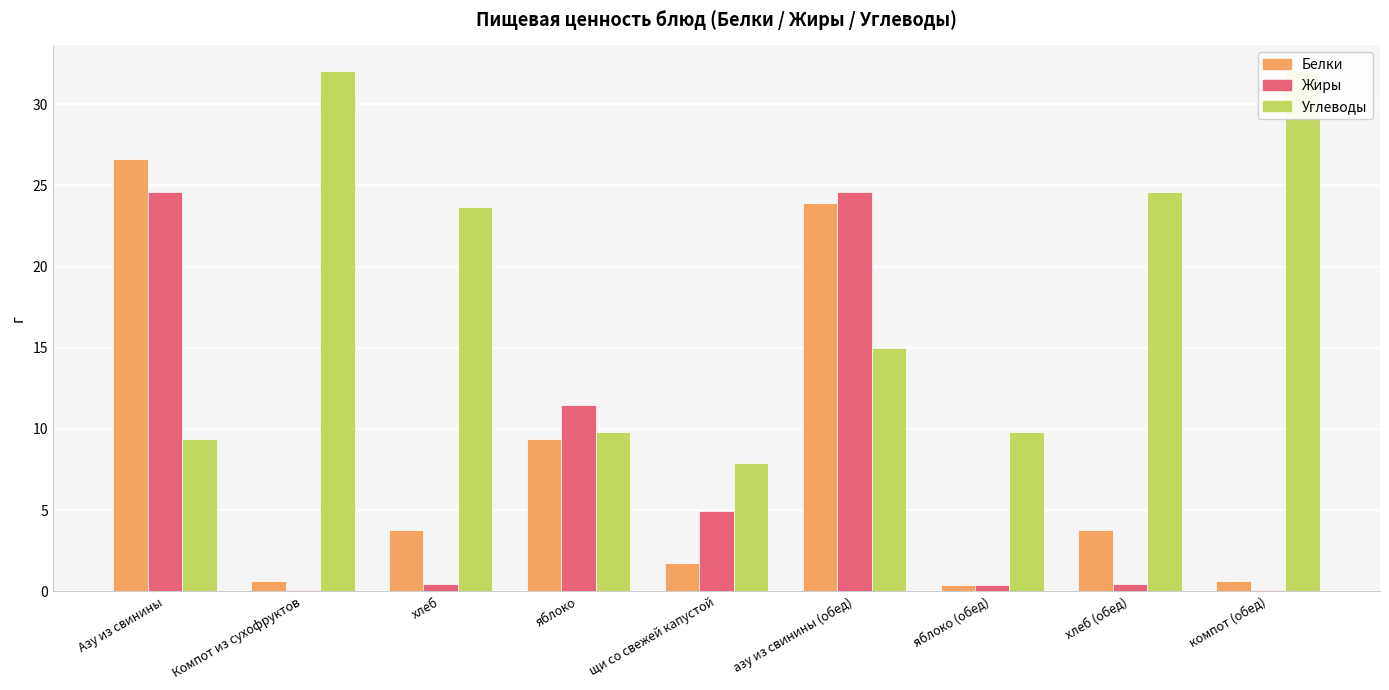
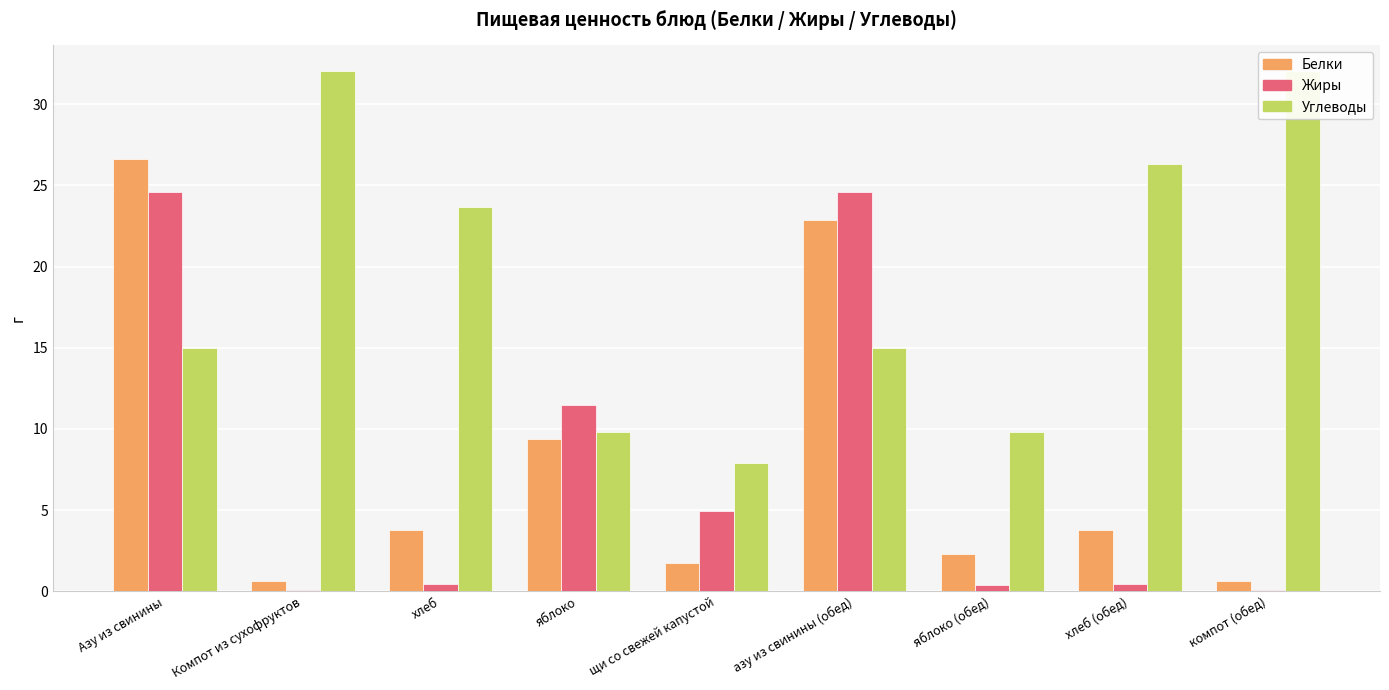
Углеводы, Азу из свинины: 9.4 -> 15.0
Белки, азу из свинины (обед): 23.9 -> 22.9
Белки, яблоко (обед): 0.4 -> 2.3
Углеводы, хлеб (обед): 24.6 -> 26.3
